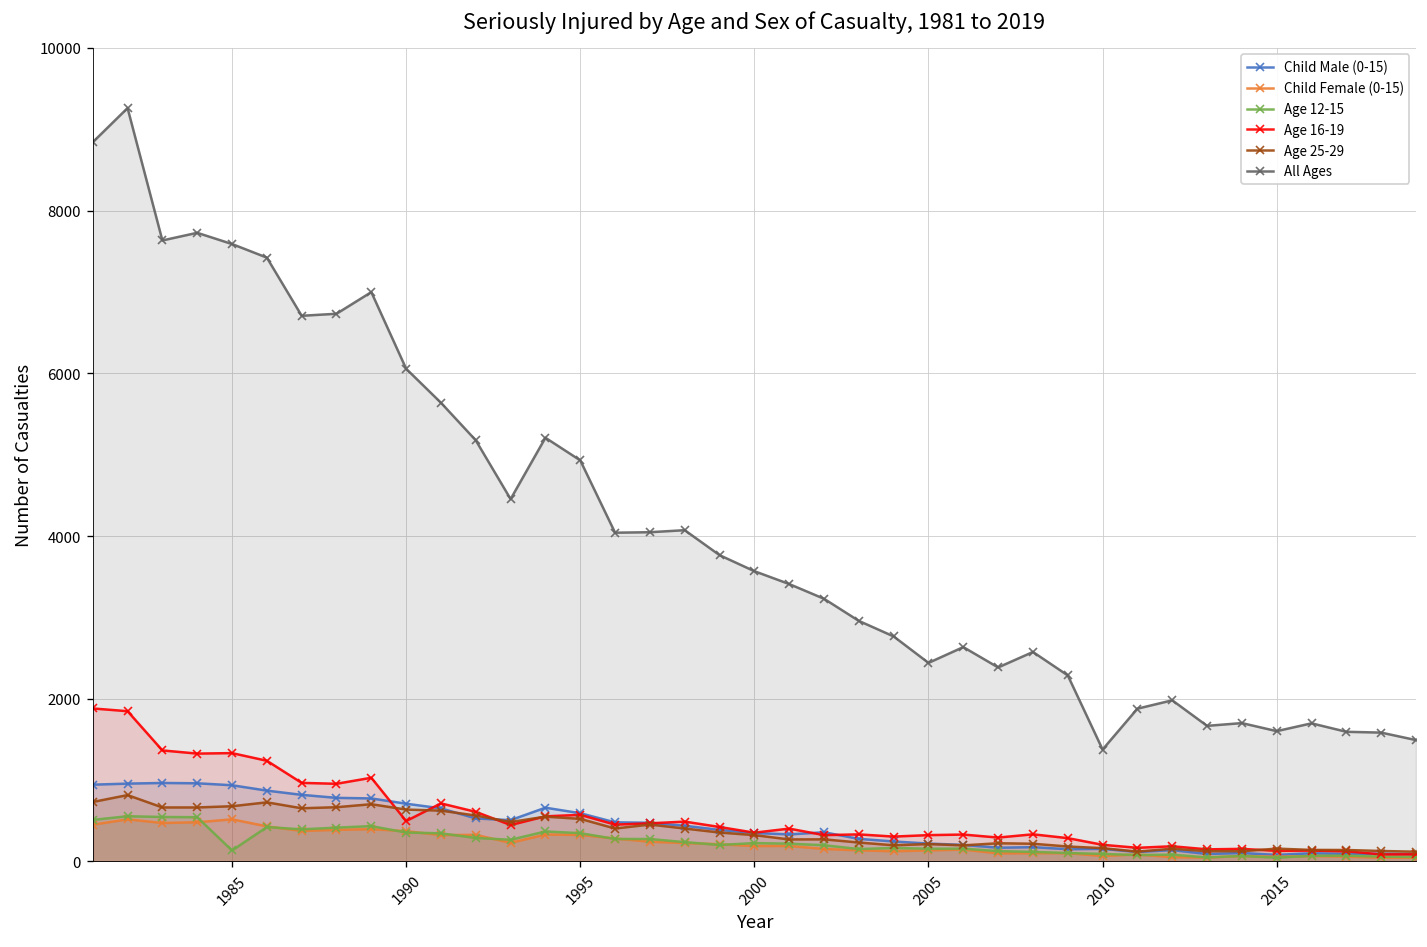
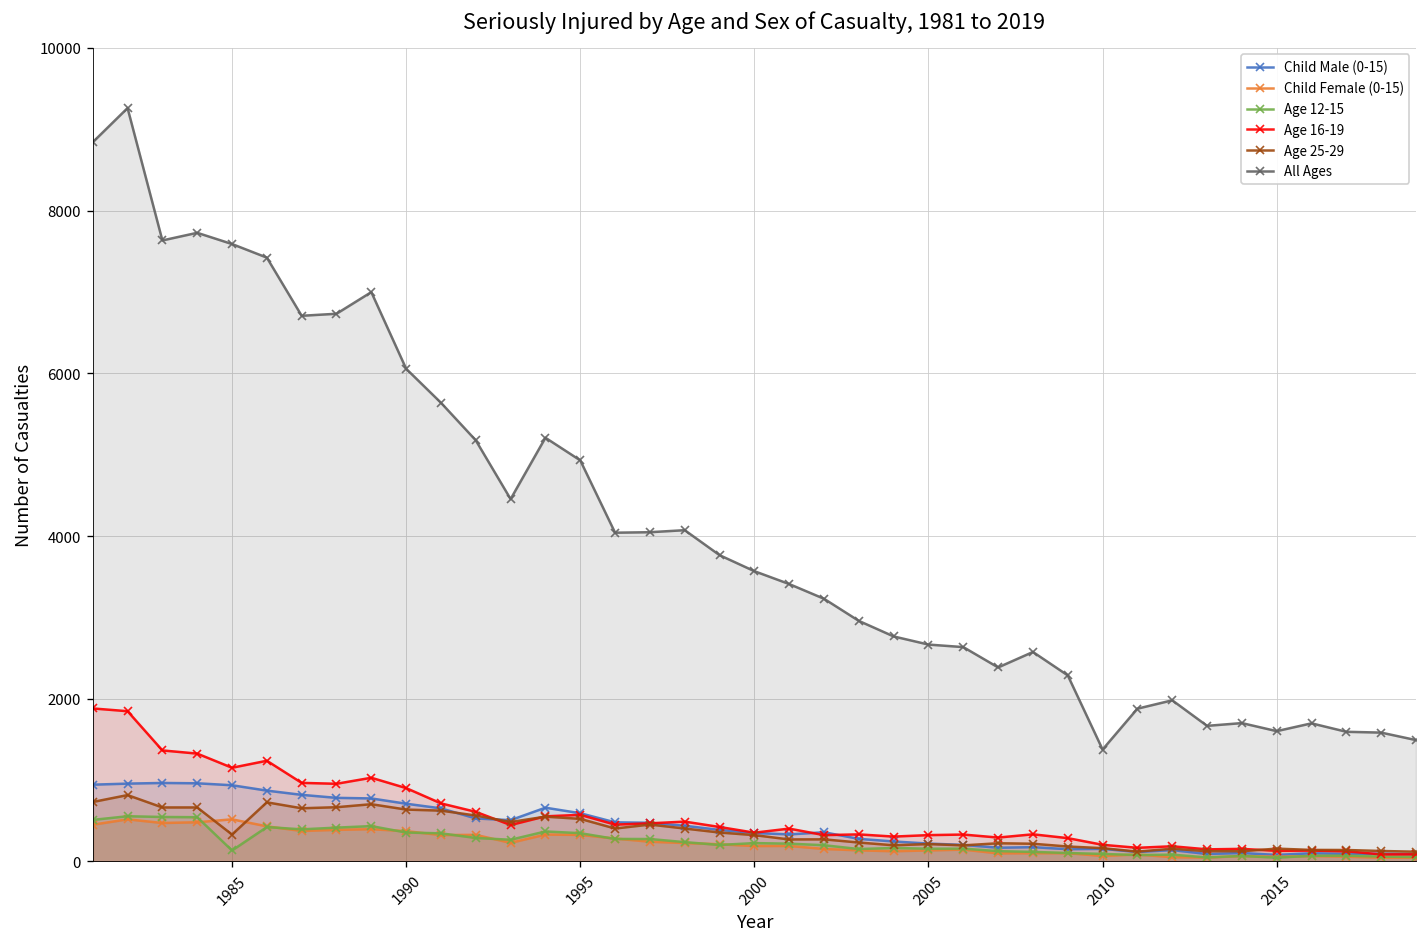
Age 16-19, 1985: 1300 -> 1200
Age 25-29, 1985: 700 -> 300
Age 16-19, 1990: 500 -> 900
All Ages, 2005: 2400 -> 2700
